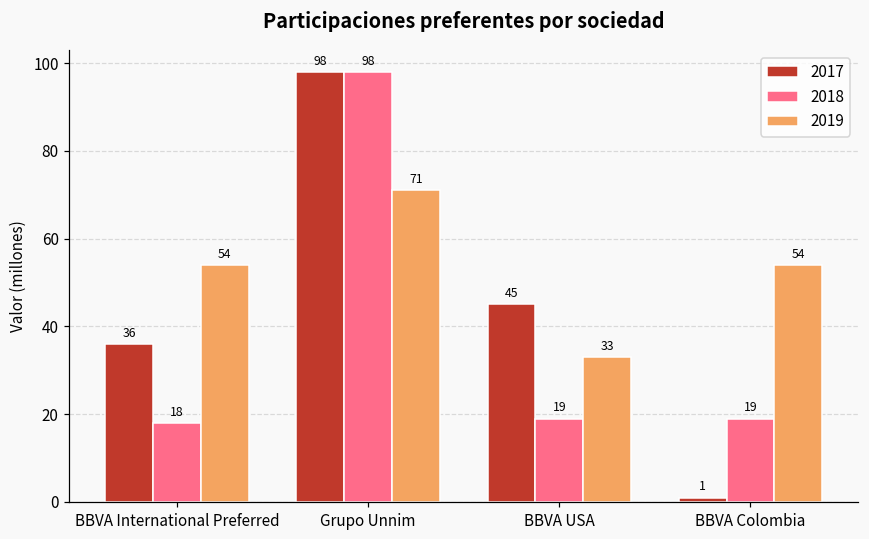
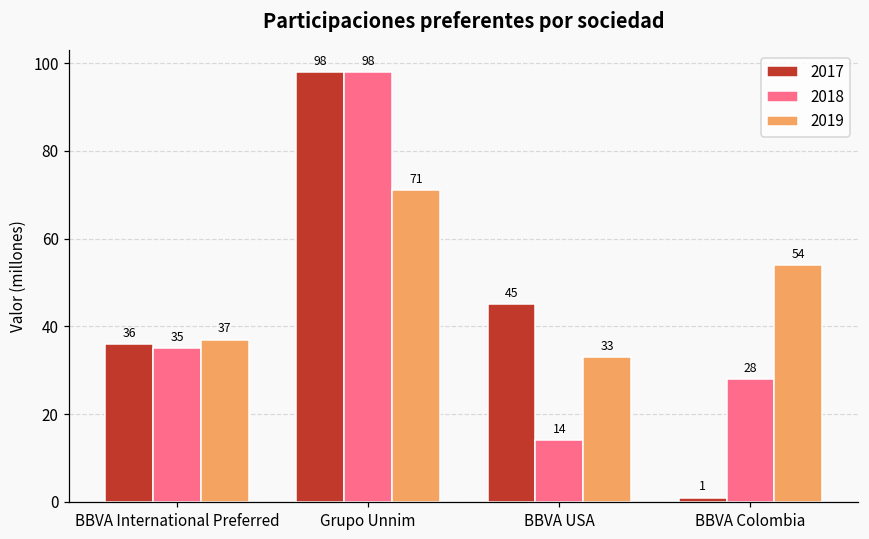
2018, BBVA International Preferred: 18 -> 35
2019, BBVA International Preferred: 54 -> 37
2018, BBVA USA: 19 -> 14
2018, BBVA Colombia: 19 -> 28
